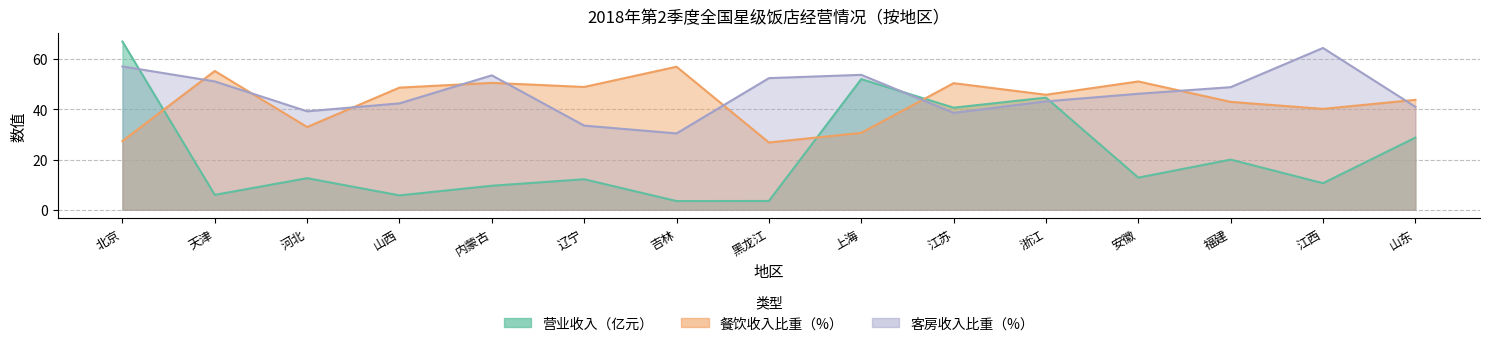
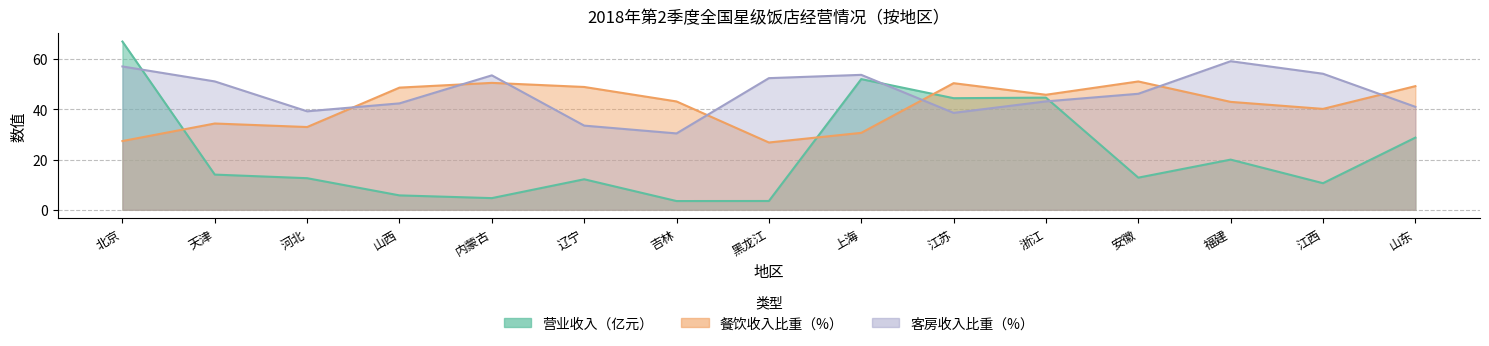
营业收入（亿元）, 天津: 6 -> 14
餐饮收入比重（%）, 天津: 55 -> 34
营业收入（亿元）, 内蒙古: 10 -> 5
餐饮收入比重（%）, 吉林: 57 -> 43
营业收入（亿元）, 江苏: 41 -> 44
客房收入比重（%）, 福建: 49 -> 59
客房收入比重（%）, 江西: 64 -> 54
餐饮收入比重（%）, 山东: 44 -> 49
